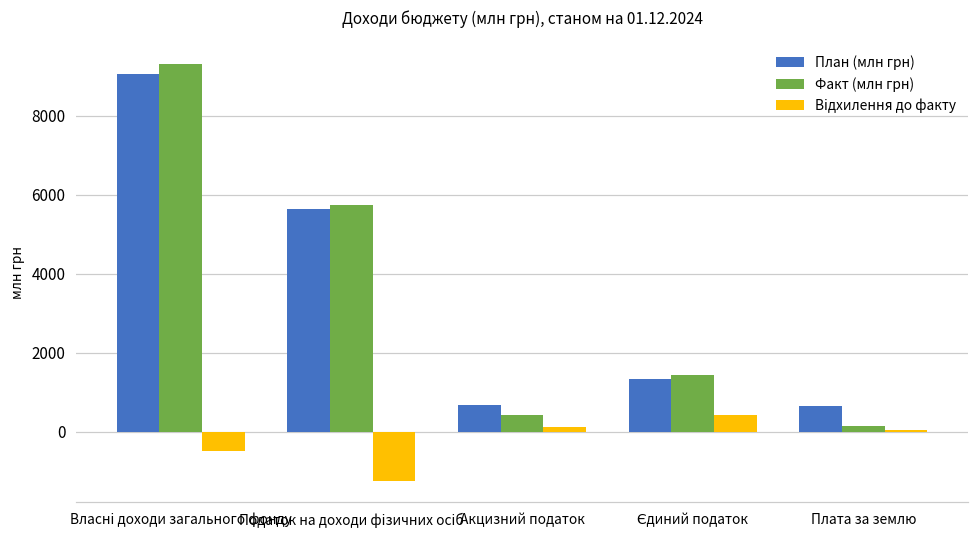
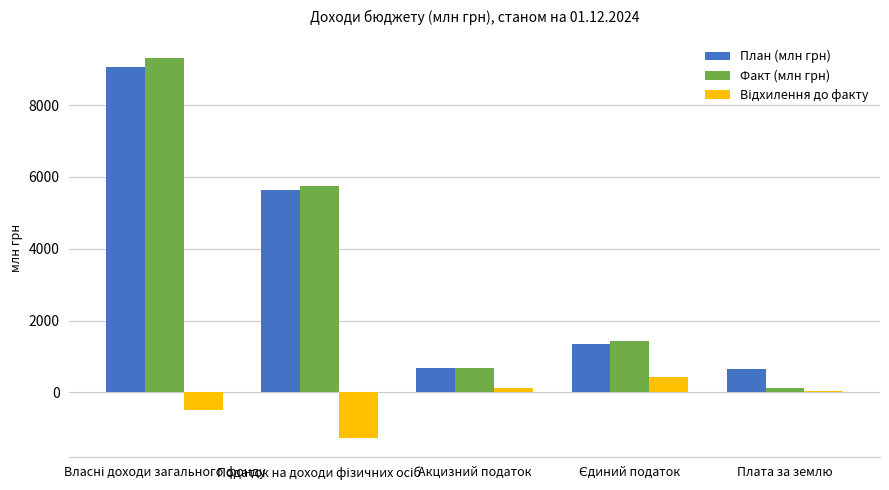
Факт (млн грн), Акцизний податок: 400 -> 700
